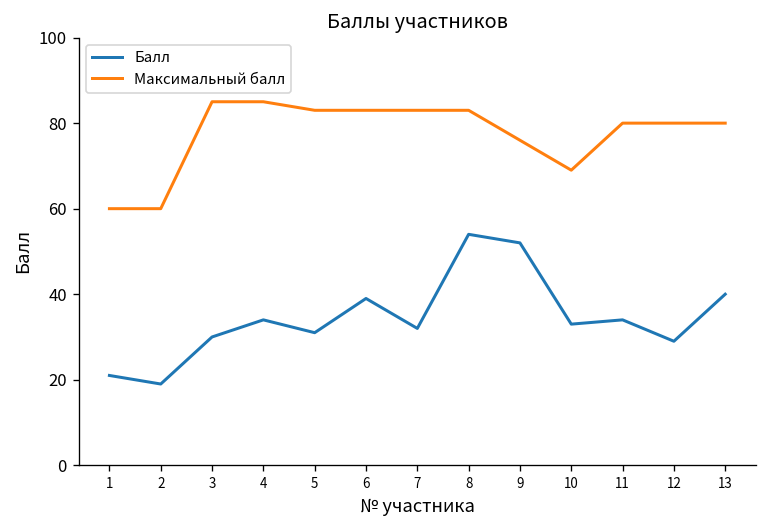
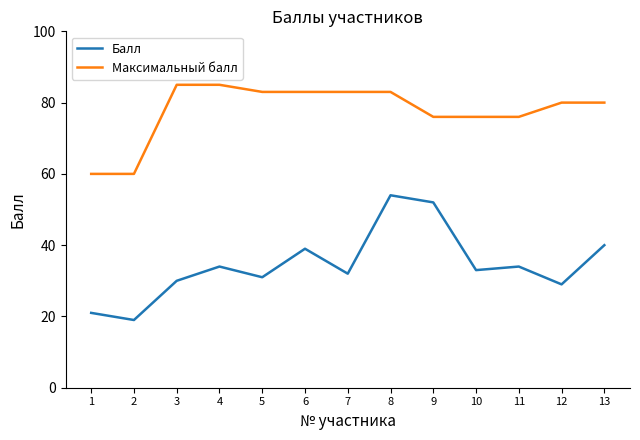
Максимальный балл, 10: 69 -> 76
Максимальный балл, 11: 80 -> 76
